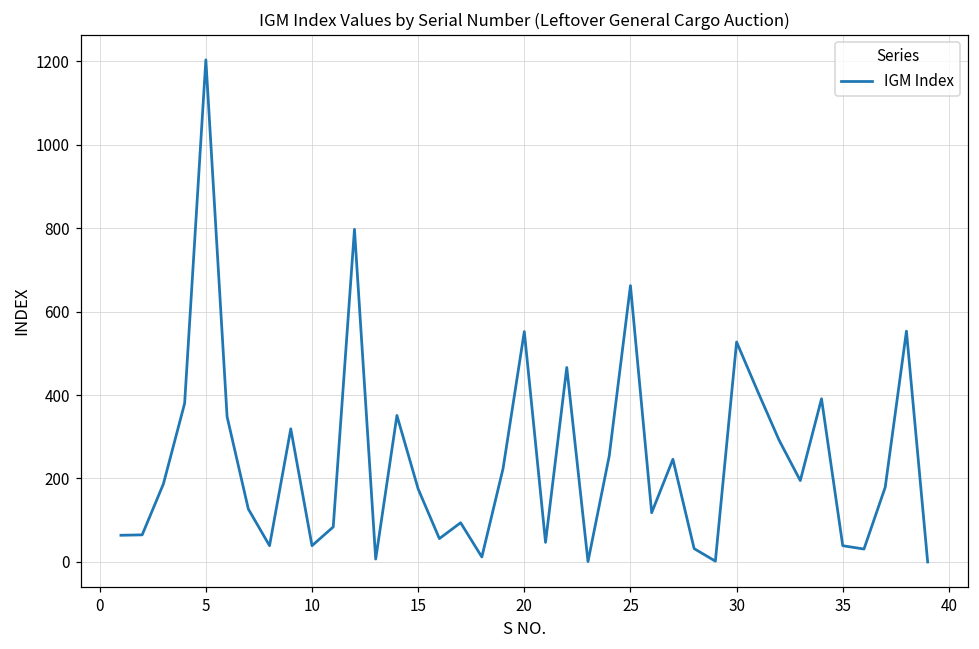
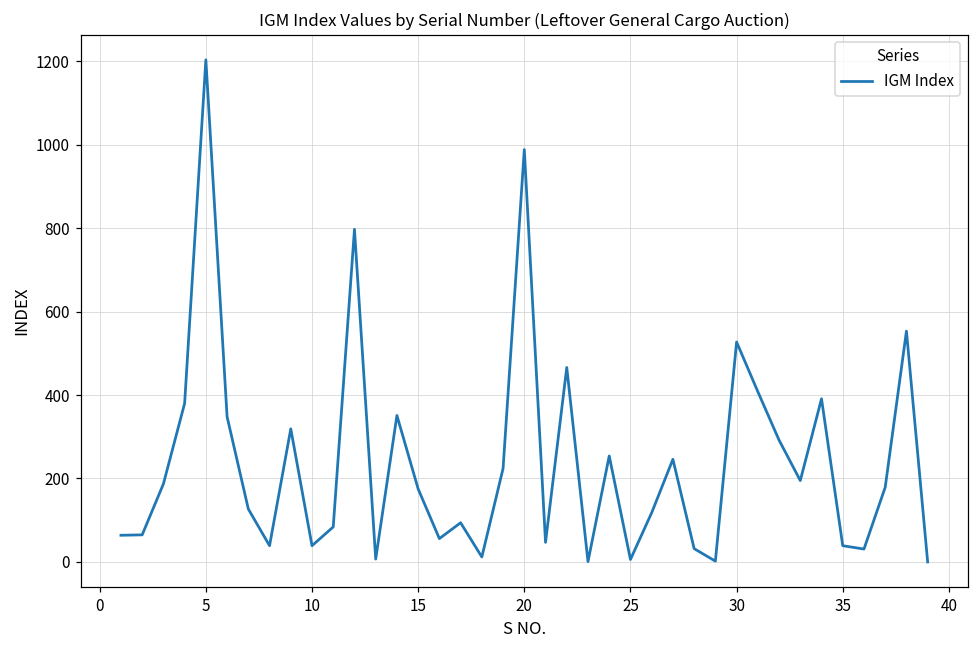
20: 550 -> 990
25: 660 -> 10
